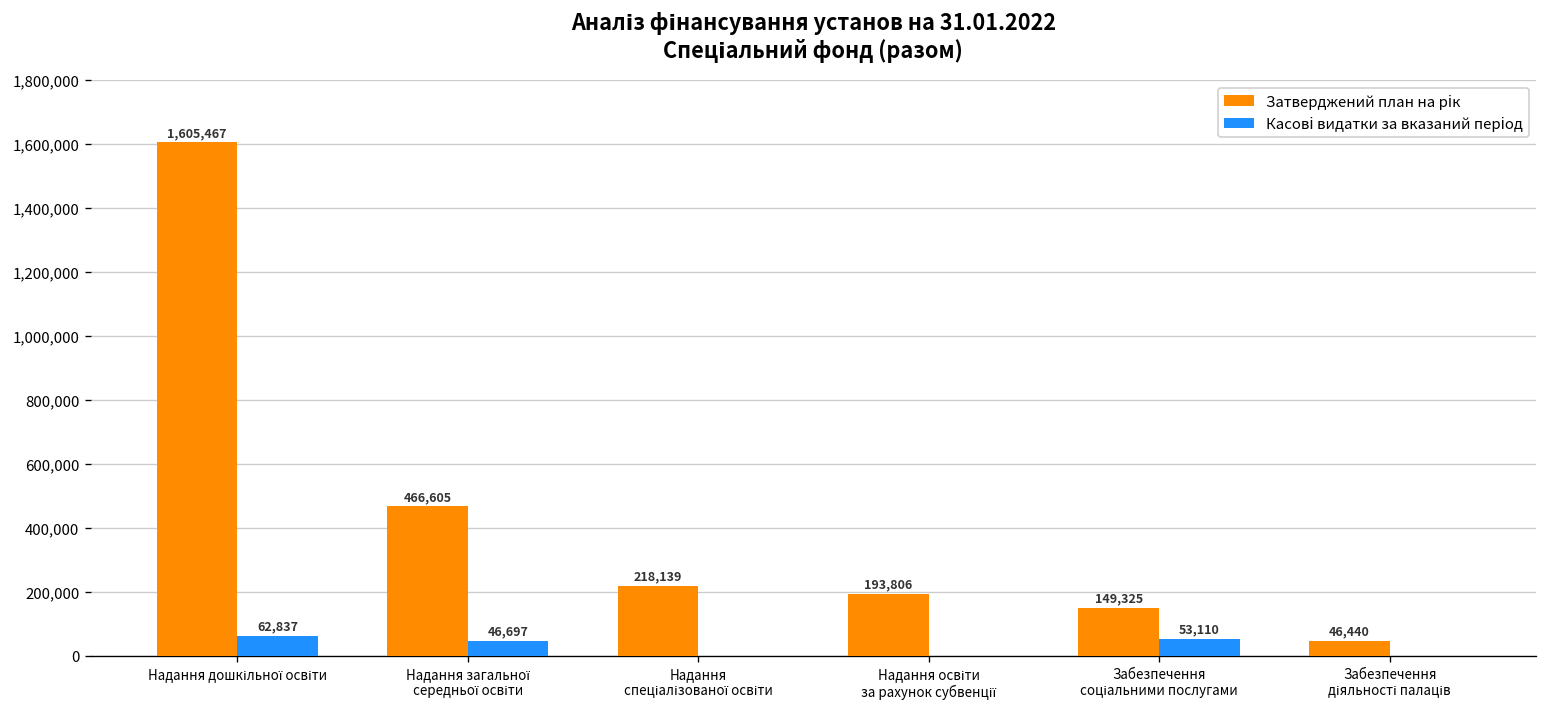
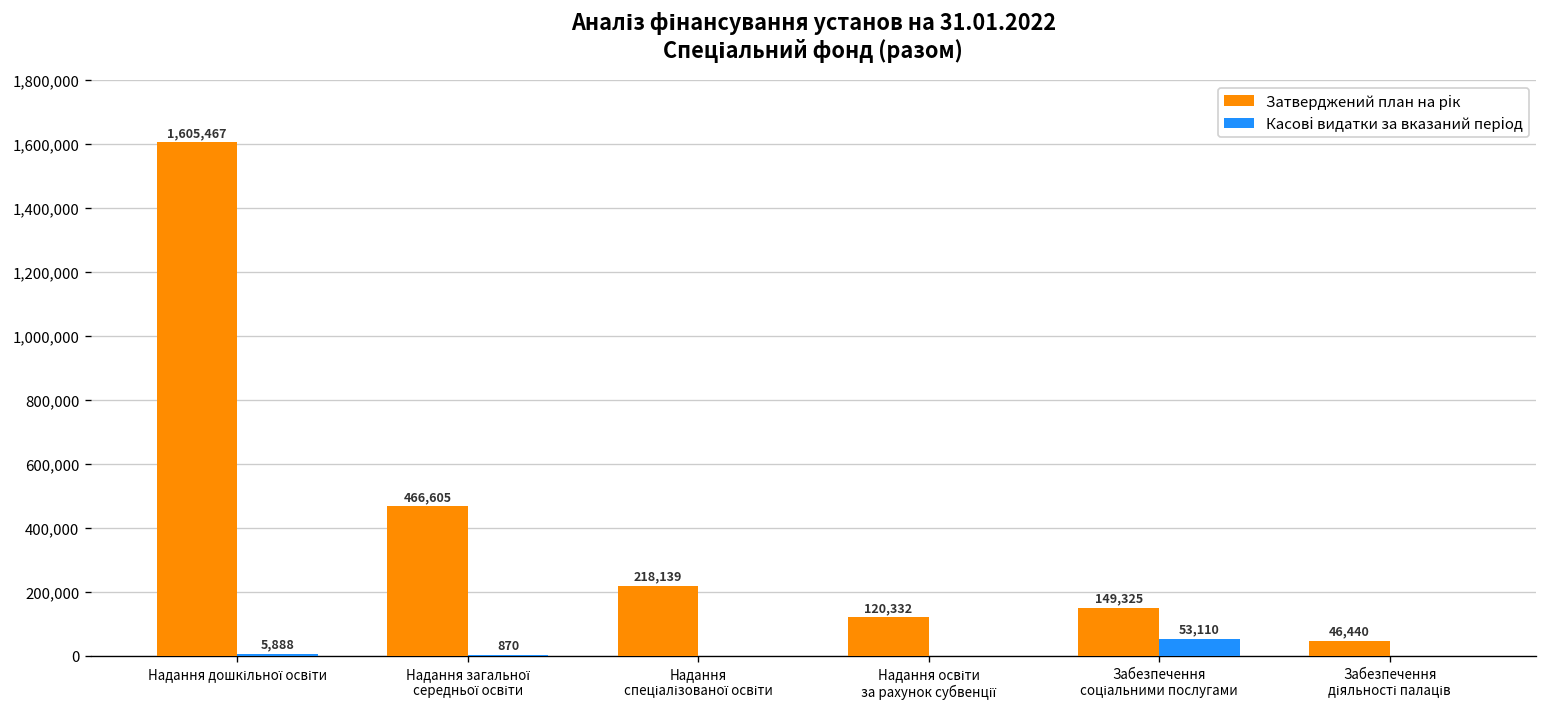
Касові видатки за вказаний період, Надання дошкільної освіти: 62,837 -> 5,888
Касові видатки за вказаний період, Надання загальної середньої освіти: 46,697 -> 870
Затверджений план на рік, Надання освіти за рахунок субвенції: 193,806 -> 120,332
